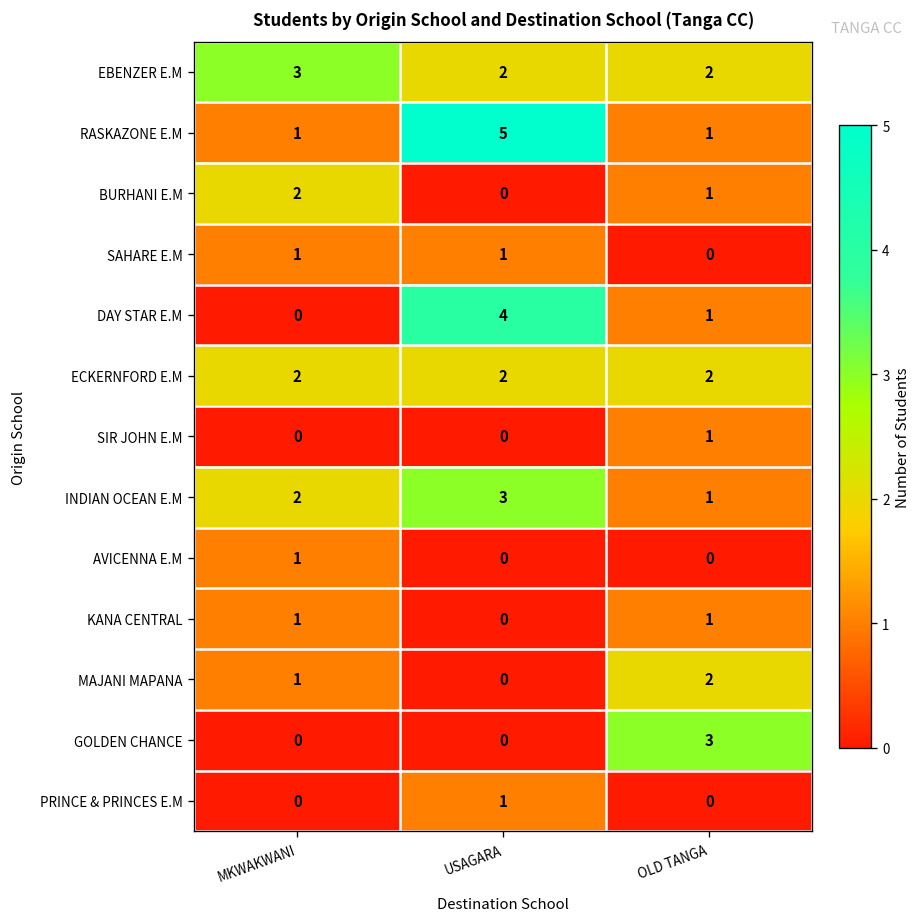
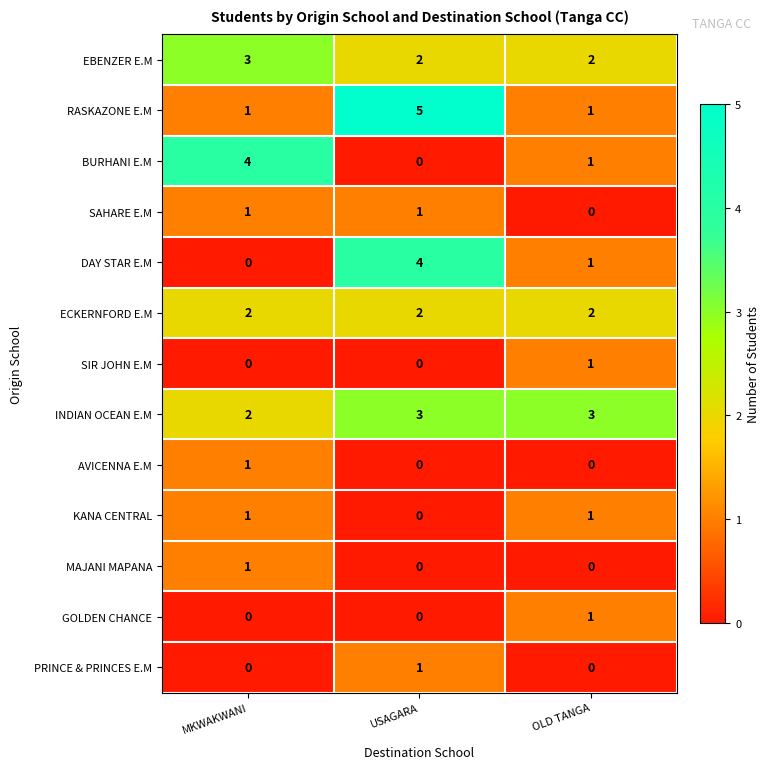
BURHANI E.M, MKWAKWANI: 2 -> 4
INDIAN OCEAN E.M, OLD TANGA: 1 -> 3
MAJANI MAPANA, OLD TANGA: 2 -> 0
GOLDEN CHANCE, OLD TANGA: 3 -> 1
